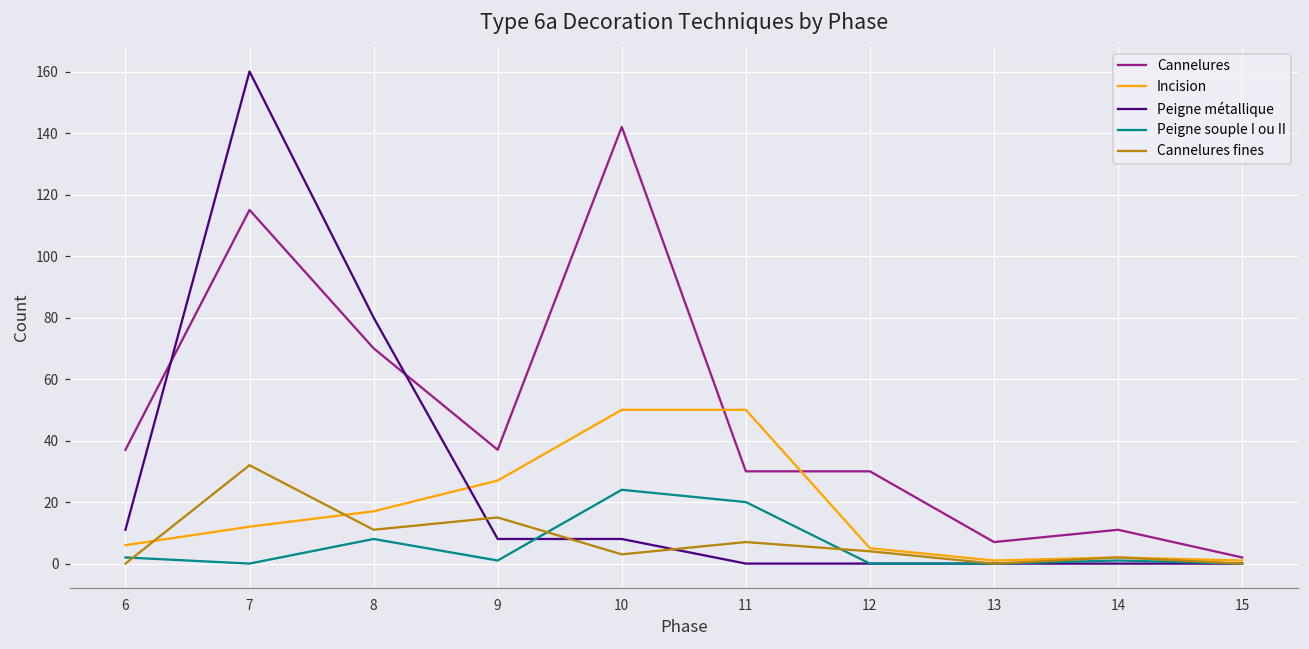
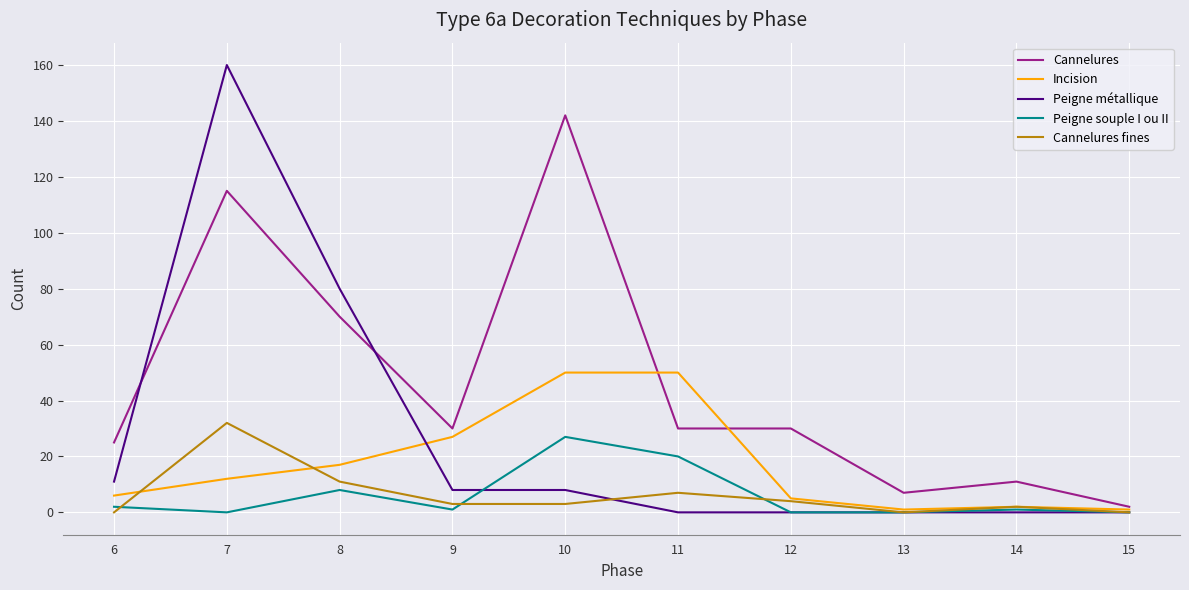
Cannelures, 6: 37 -> 25
Cannelures, 9: 37 -> 30
Cannelures fines, 9: 15 -> 3
Peigne souple I ou II, 10: 24 -> 27
